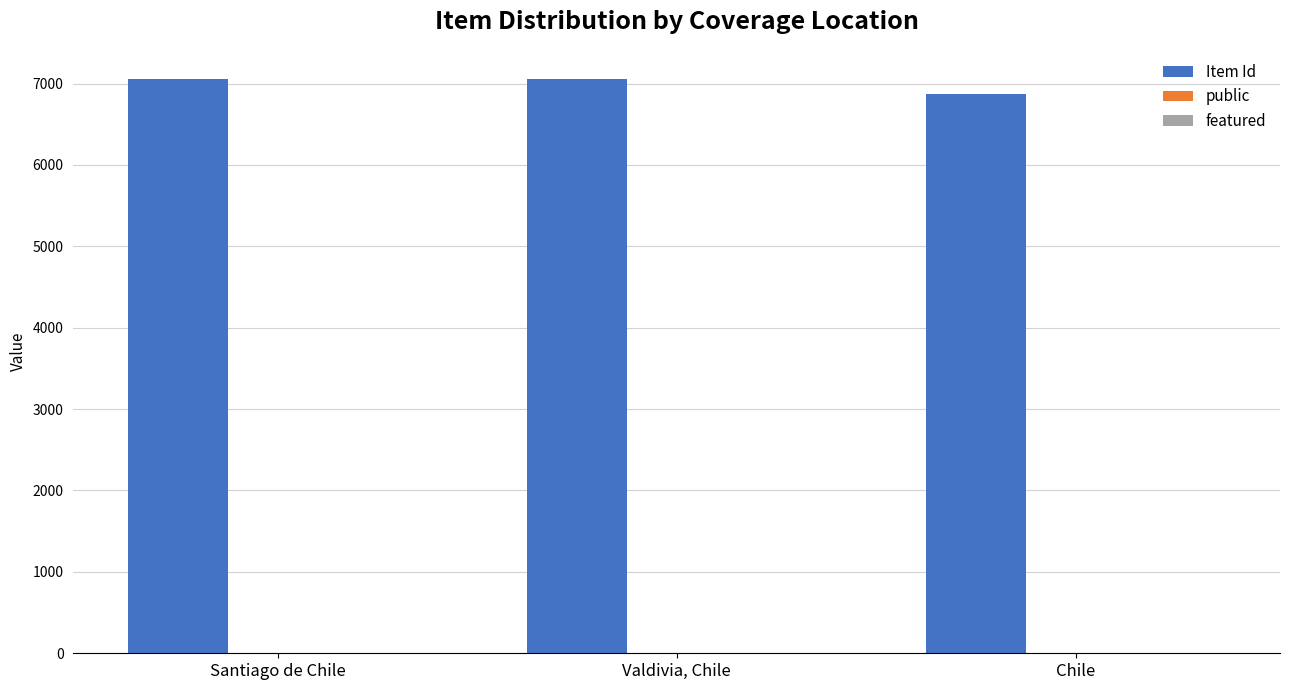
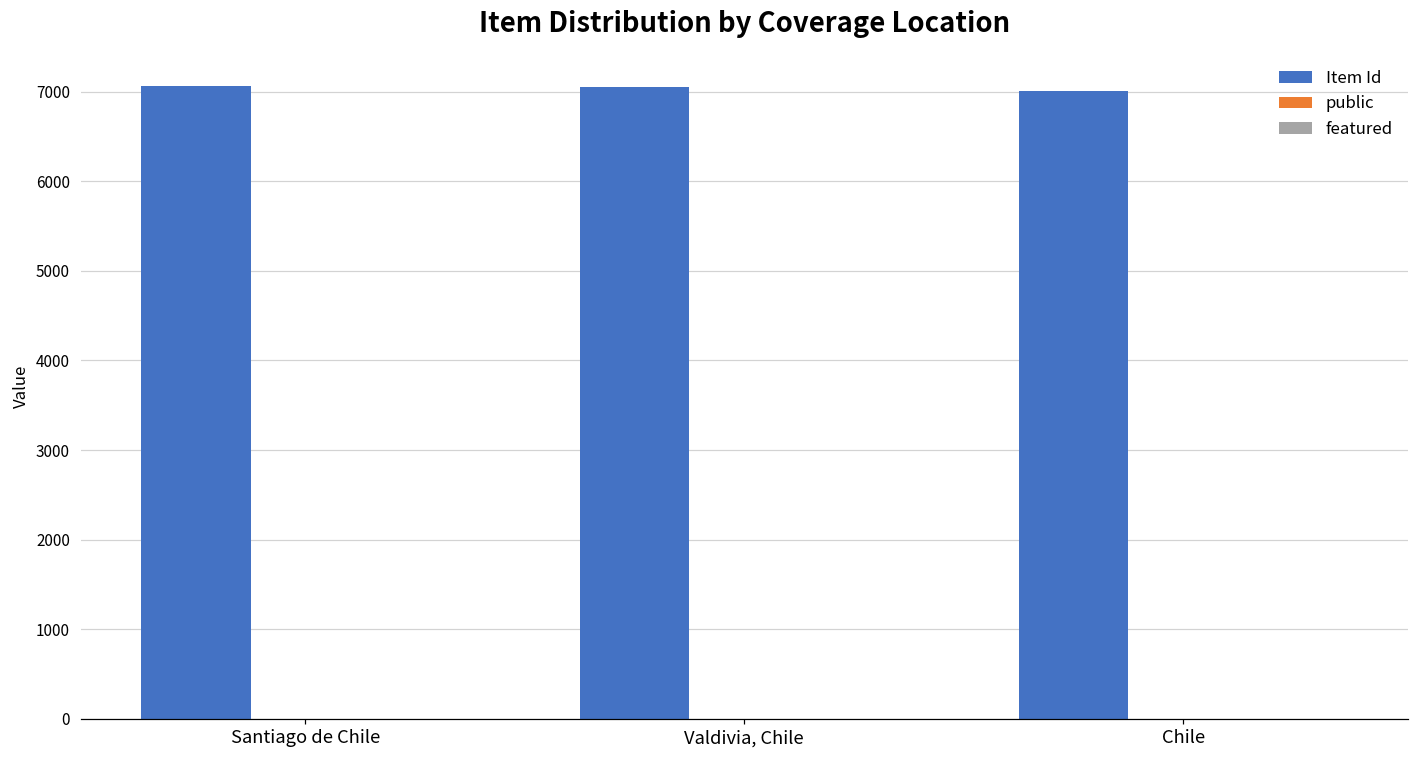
Item Id, Chile: 6900 -> 7000
